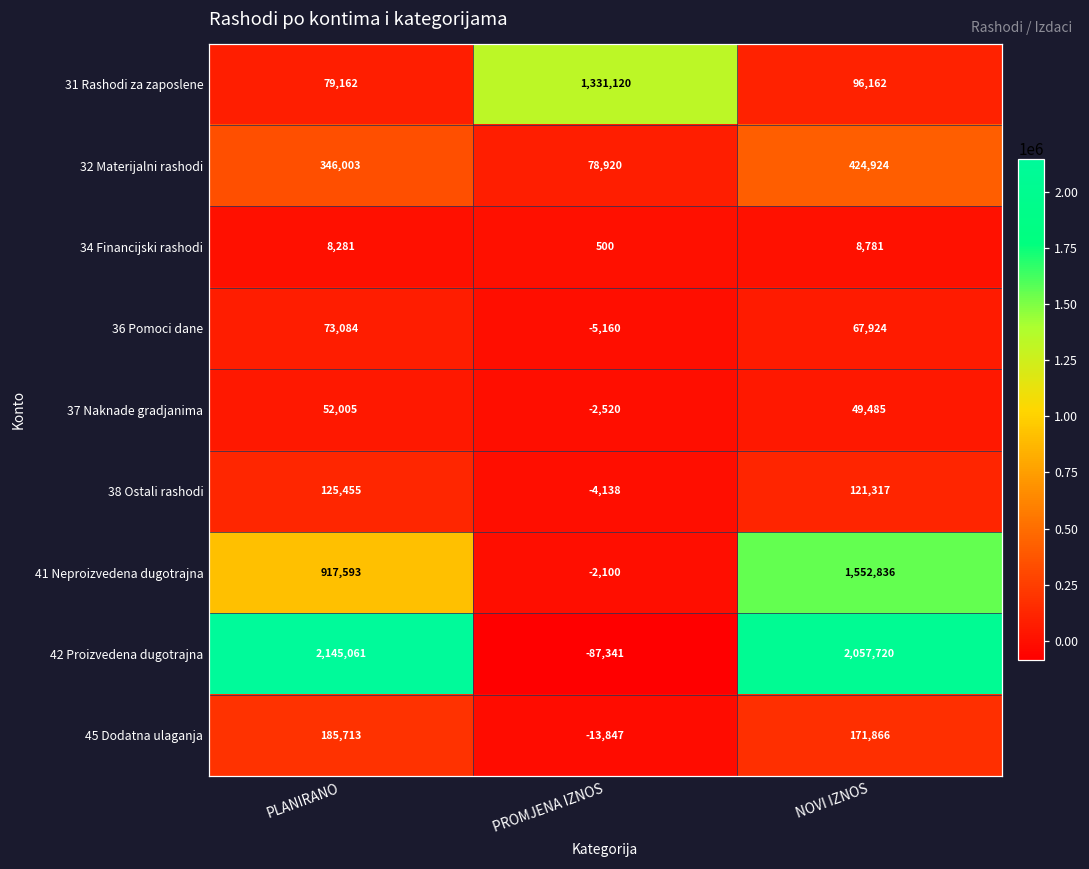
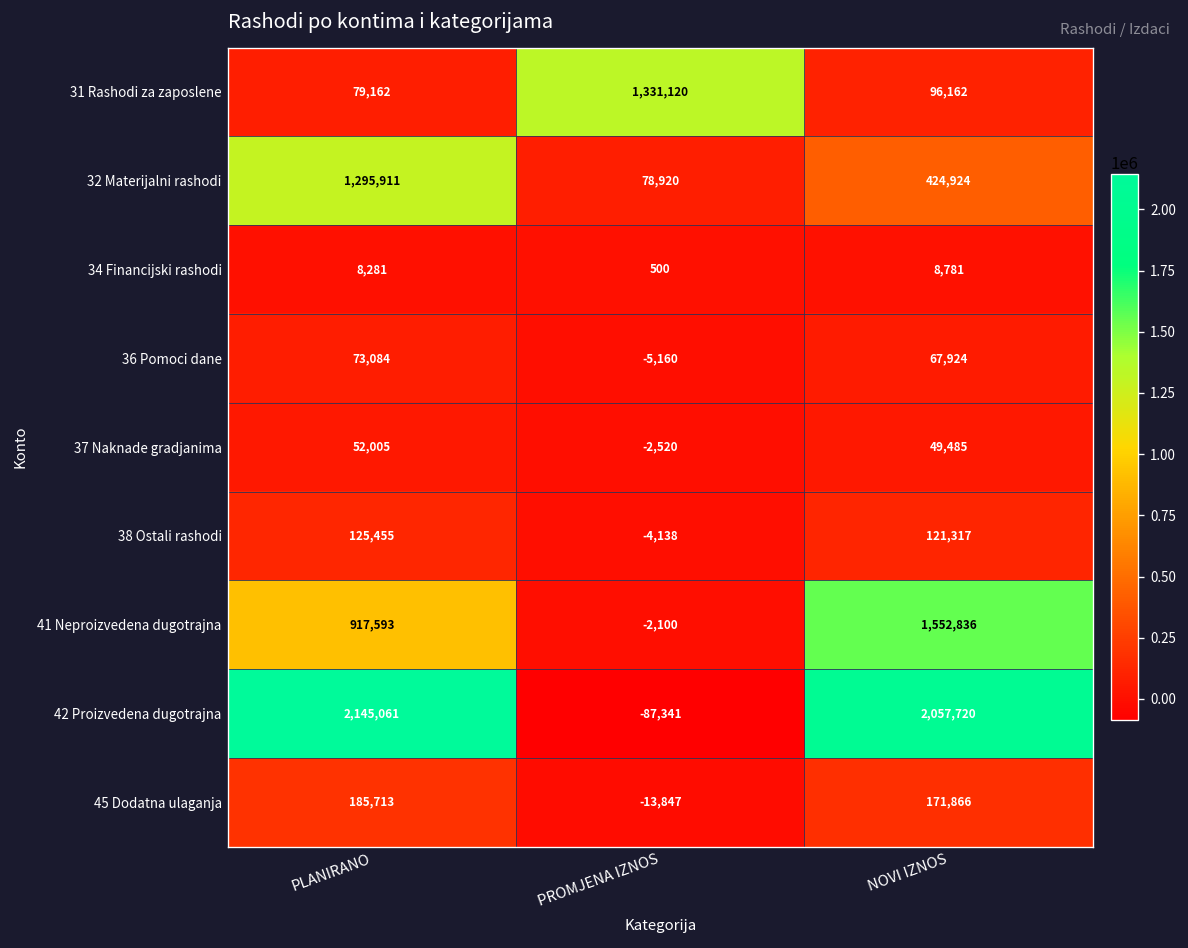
32 Materijalni rashodi, PLANIRANO: 346,003 -> 1,295,911
